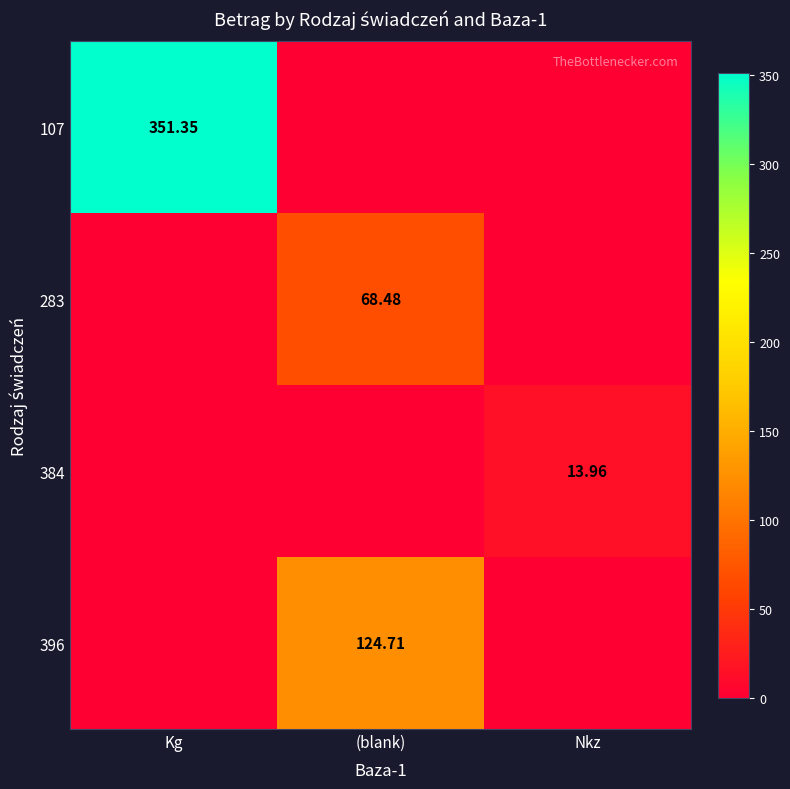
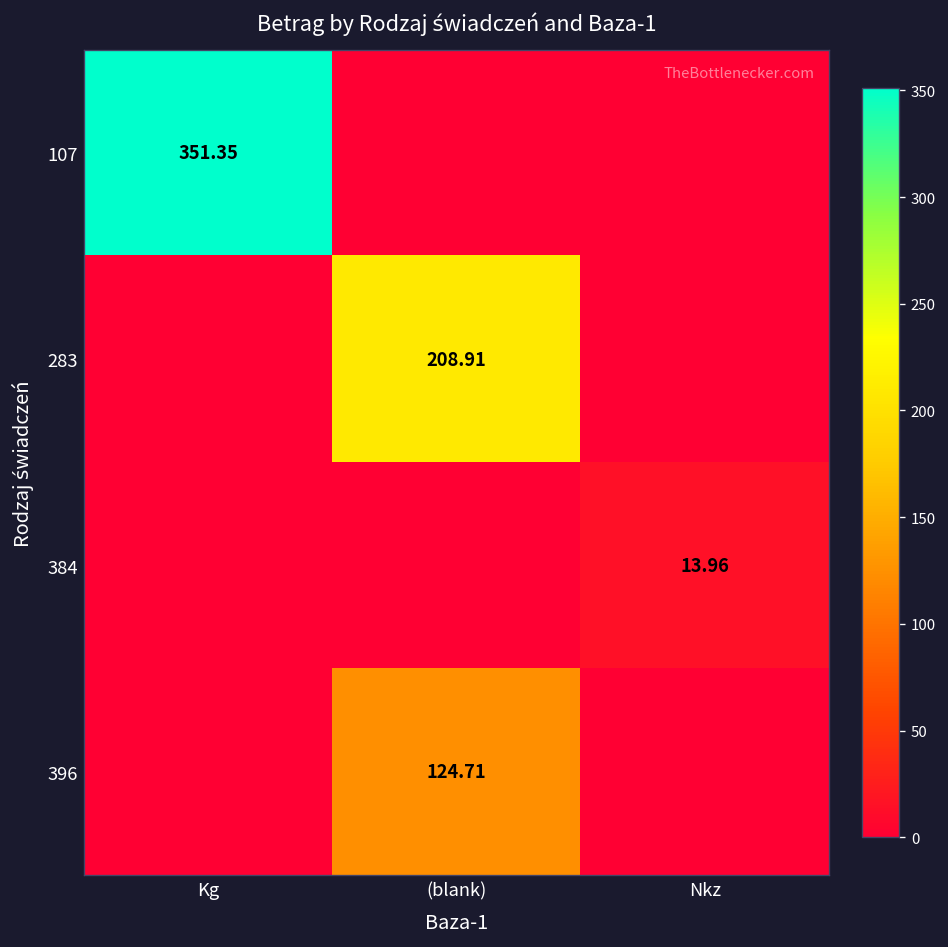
283, (blank): 68.48 -> 208.91
